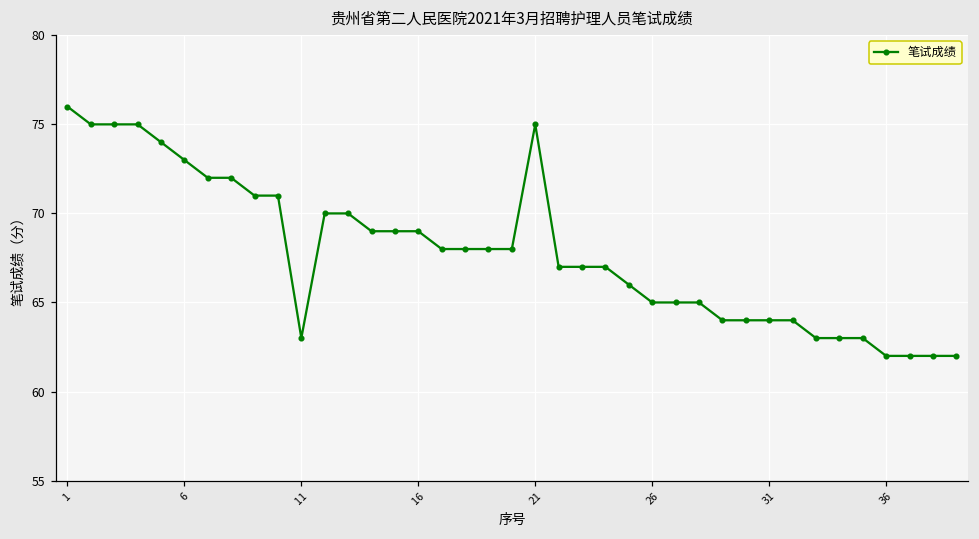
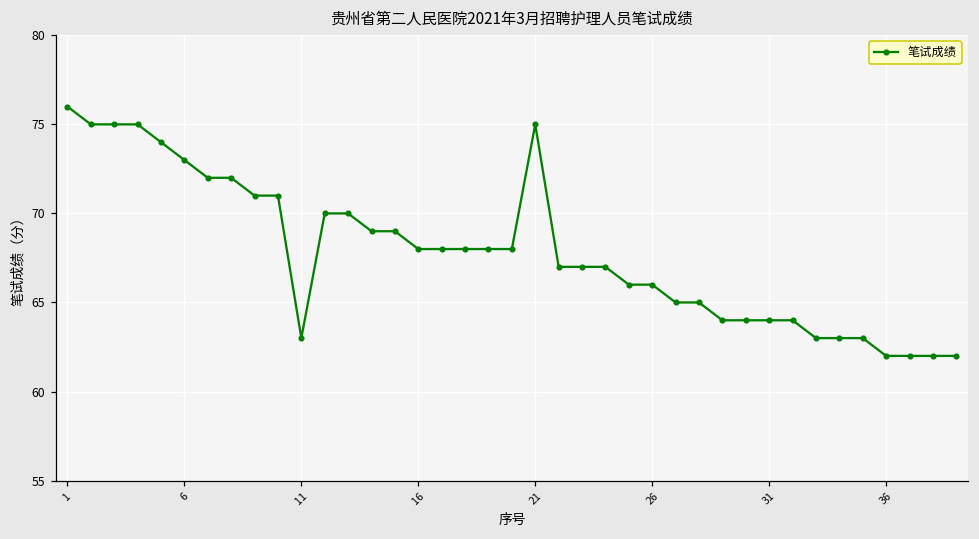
16: 69 -> 68
26: 65 -> 66
